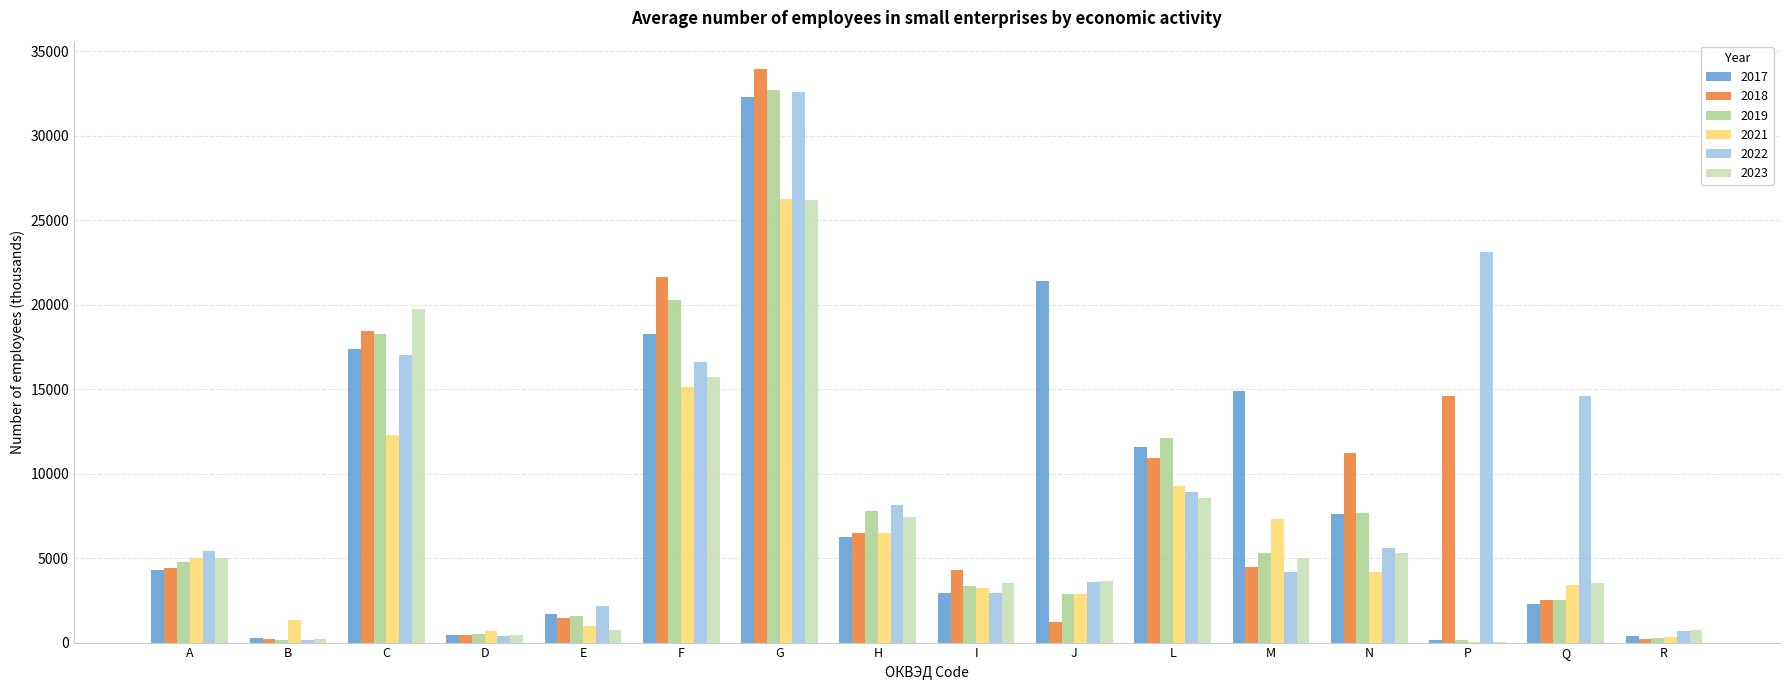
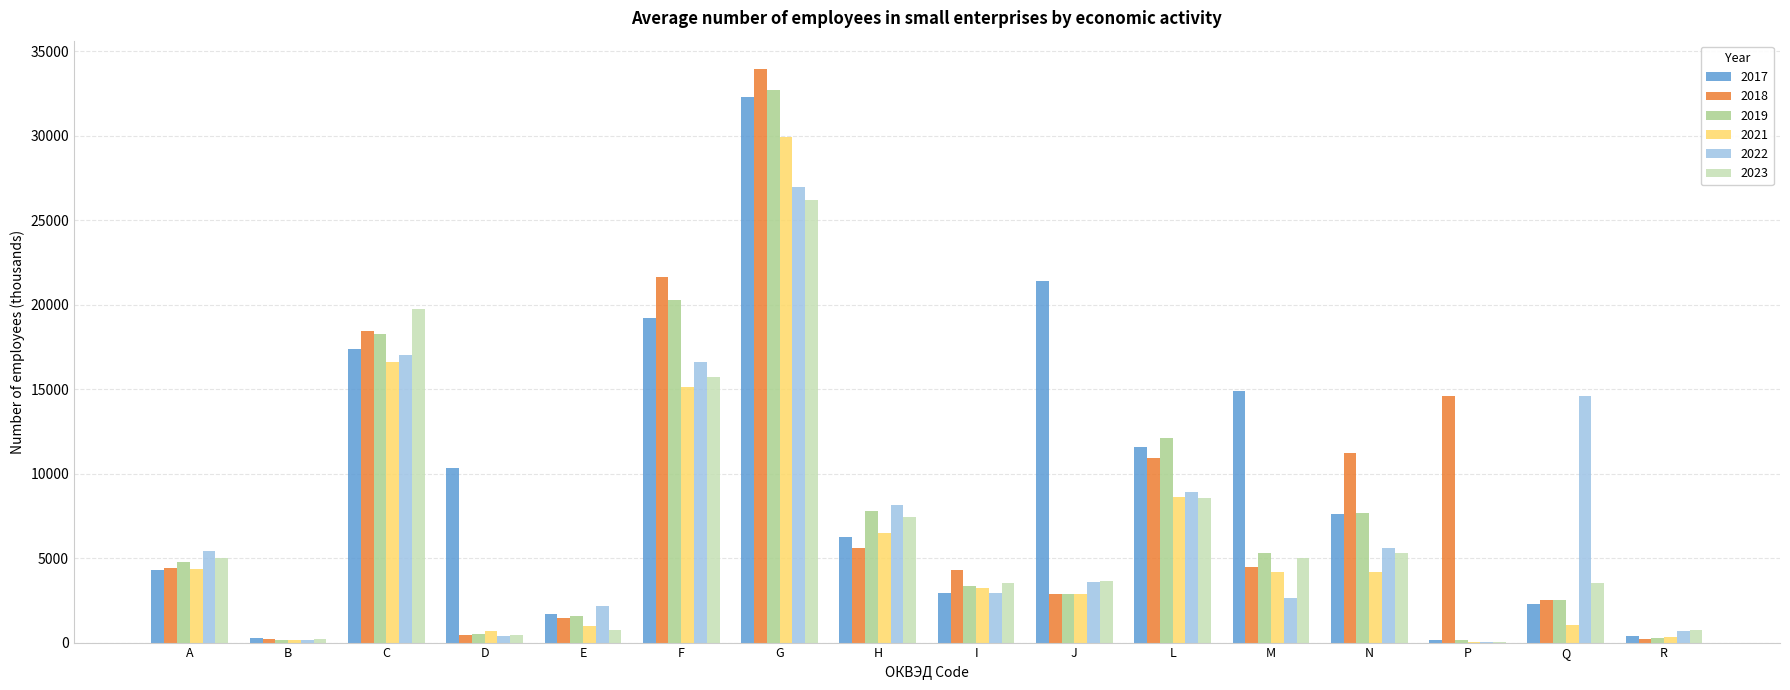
2021, A: 5000 -> 4400
2021, B: 1400 -> 200
2021, C: 12300 -> 16600
2017, D: 400 -> 10300
2017, F: 18300 -> 19200
2021, G: 26200 -> 29900
2022, G: 32600 -> 27000
2018, H: 6500 -> 5600
2018, J: 1200 -> 2900
2021, L: 9300 -> 8600
2021, M: 7300 -> 4200
2022, M: 4200 -> 2700
2022, P: 23100 -> 0
2021, Q: 3400 -> 1000
